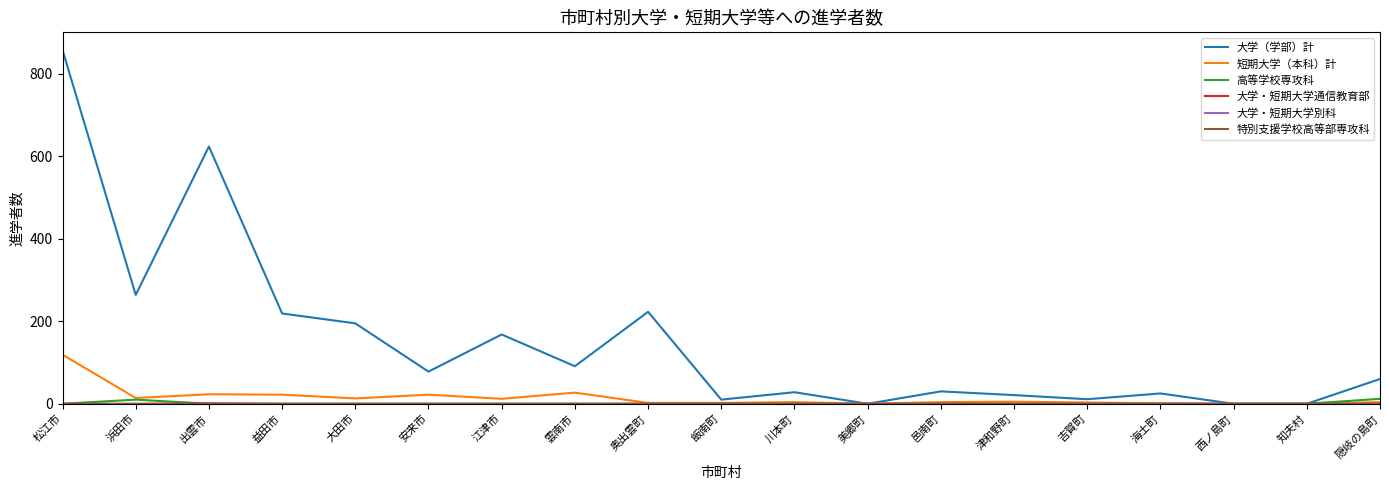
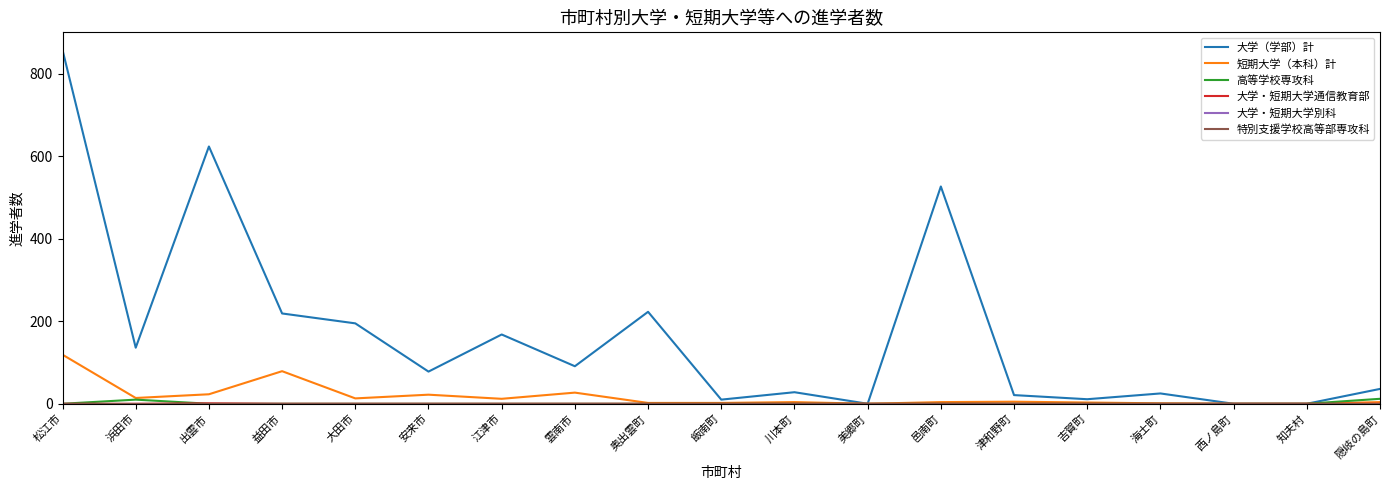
大学（学部）計, 浜田市: 260 -> 140
短期大学（本科）計, 益田市: 20 -> 80
大学（学部）計, 邑南町: 30 -> 530
大学（学部）計, 隠岐の島町: 60 -> 40
